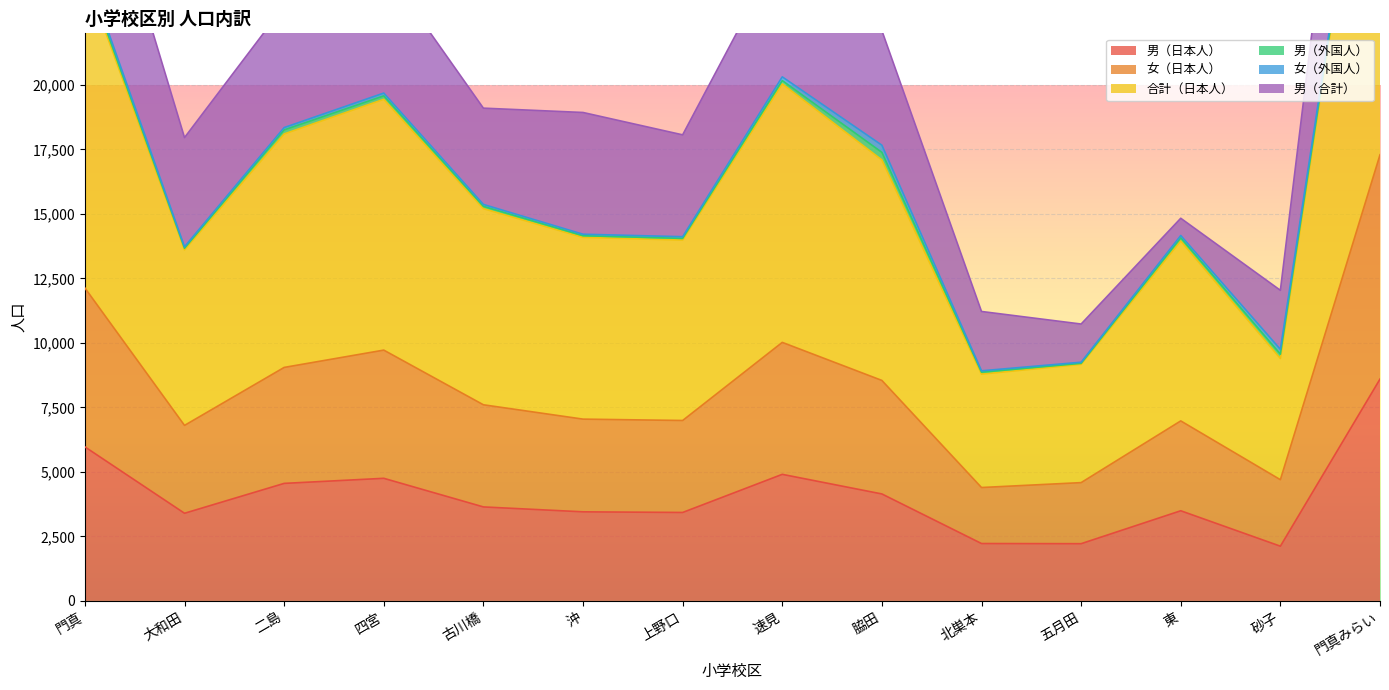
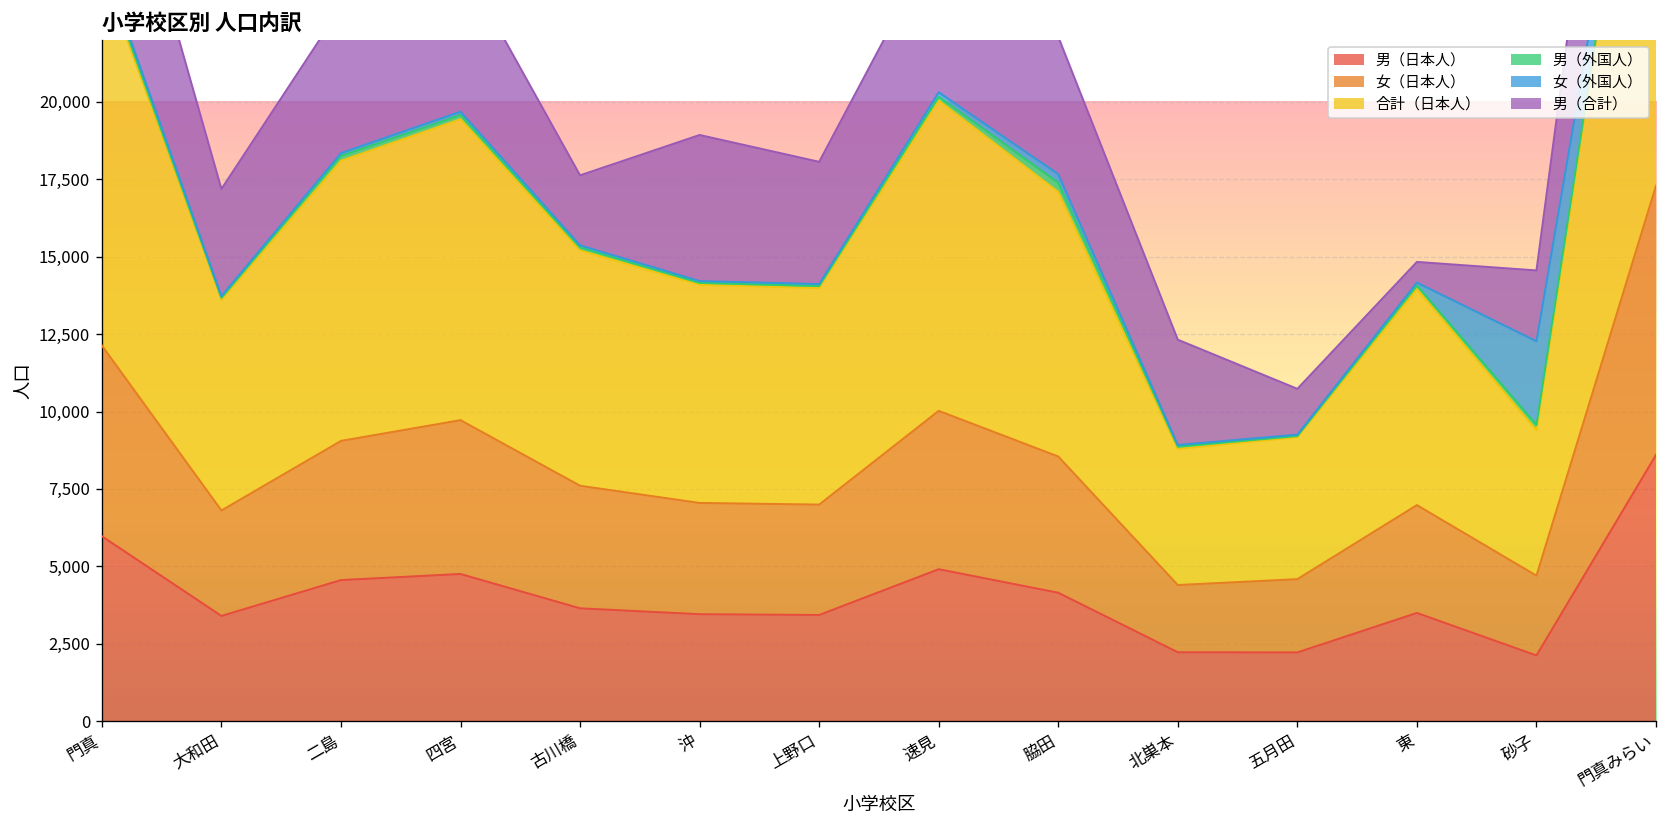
男（合計）, 大和田: 4,200 -> 3,500
男（合計）, 古川橋: 3,700 -> 2,300
男（合計）, 北巣本: 2,300 -> 3,400
女（外国人）, 砂子: 200 -> 2,700
